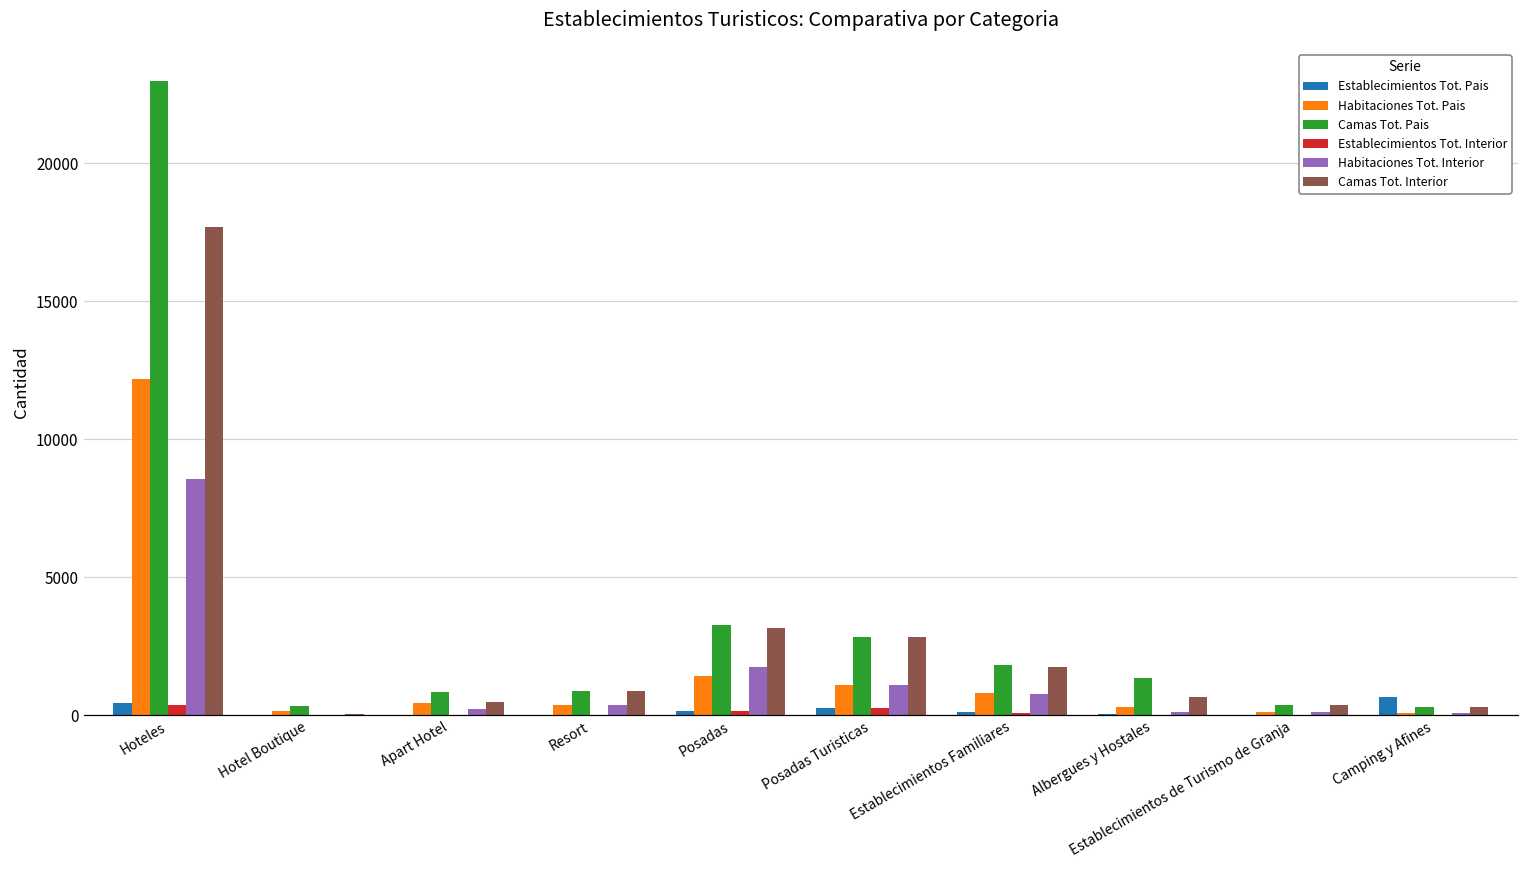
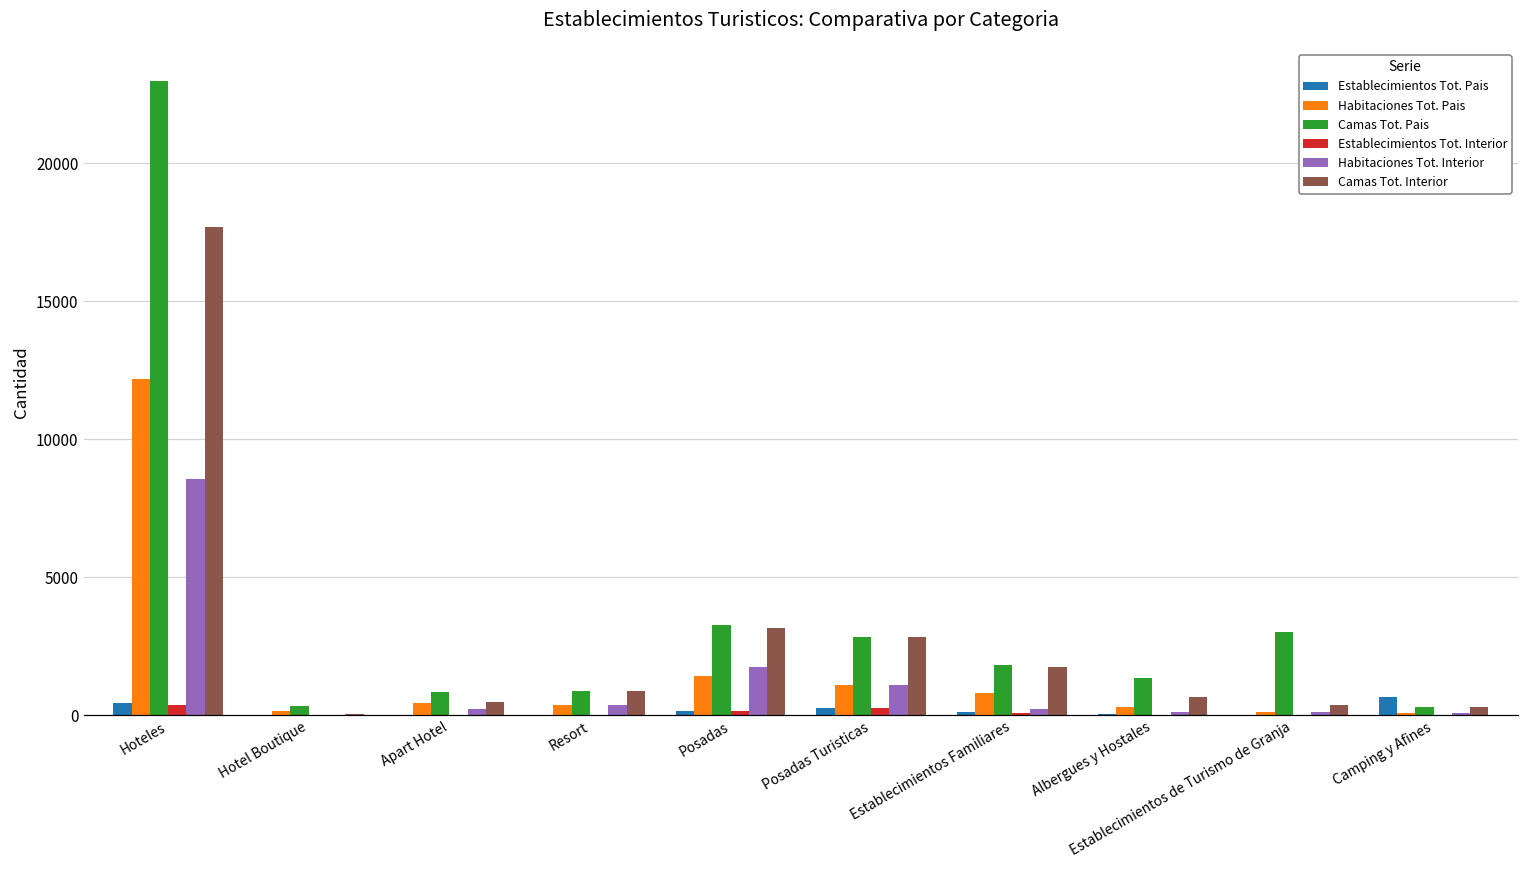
Habitaciones Tot. Interior, Establecimientos Familiares: 800 -> 200
Camas Tot. Pais, Establecimientos de Turismo de Granja: 400 -> 3000
